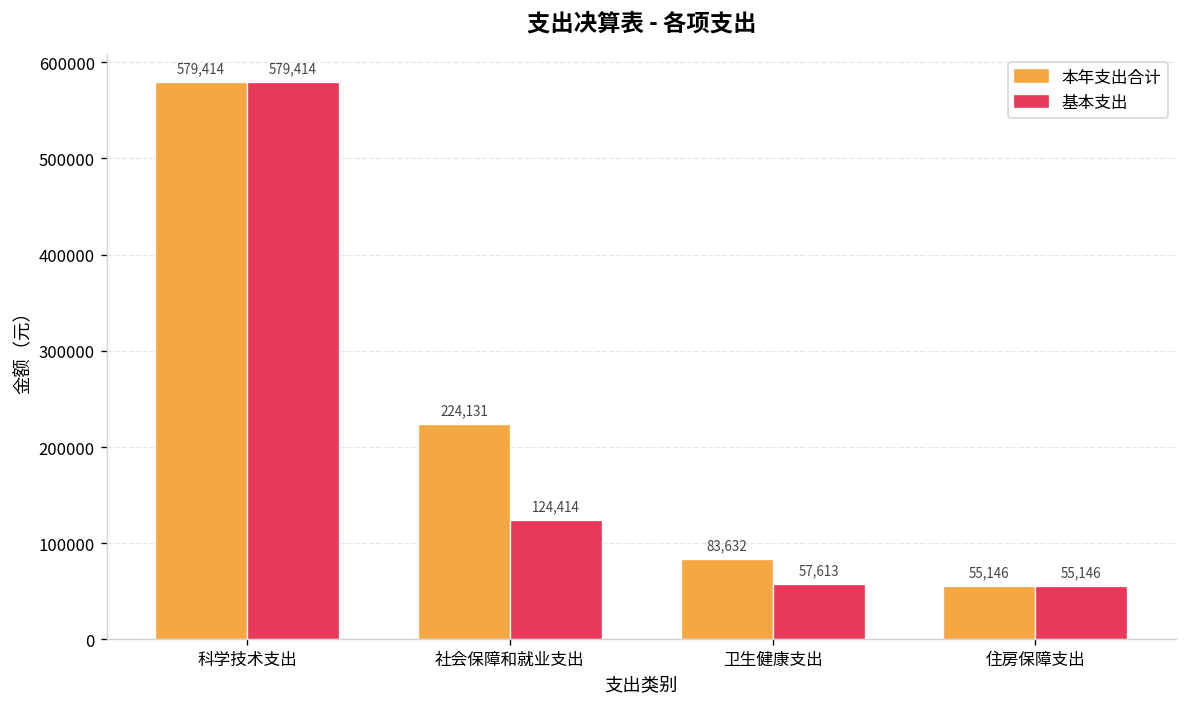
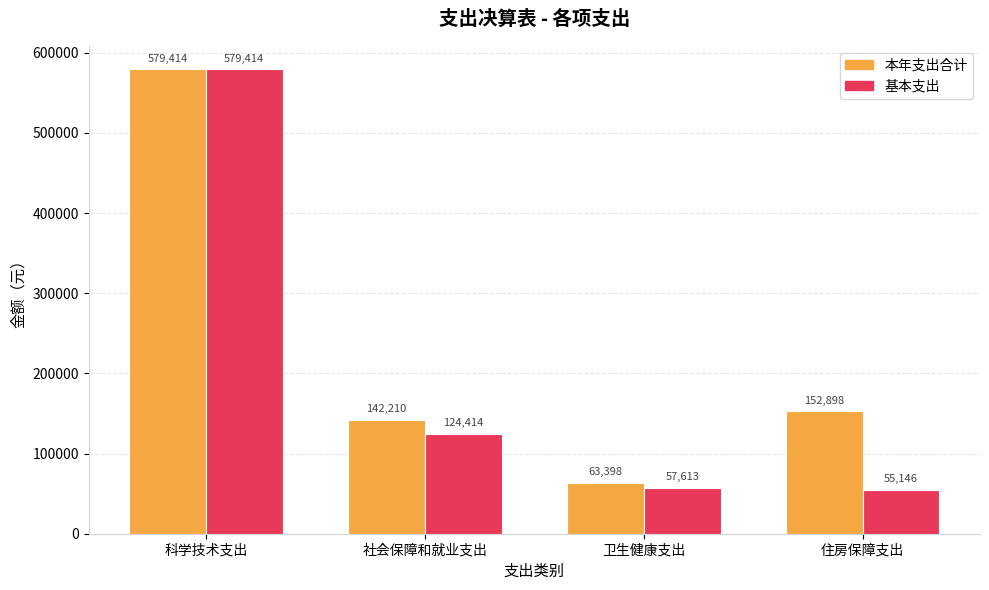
本年支出合计, 社会保障和就业支出: 224,131 -> 142,210
本年支出合计, 卫生健康支出: 83,632 -> 63,398
本年支出合计, 住房保障支出: 55,146 -> 152,898
